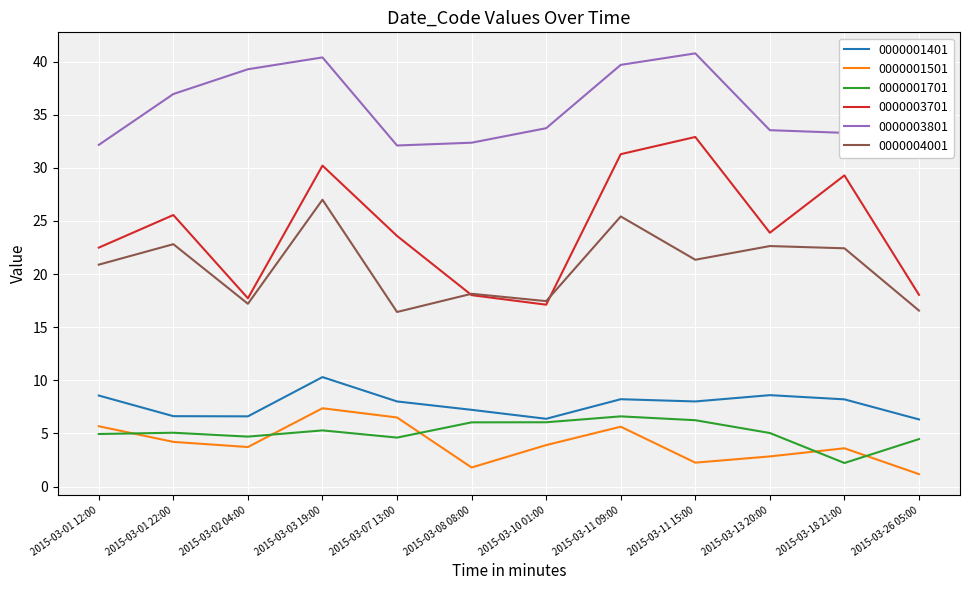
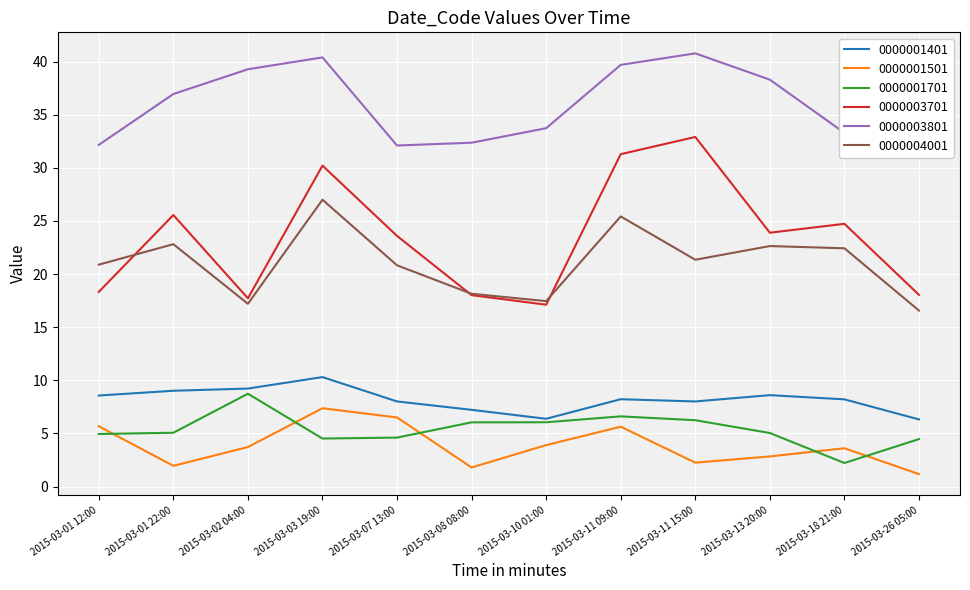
0000003701, 2015-03-01 12:00: 22.5 -> 18.3
0000001401, 2015-03-01 22:00: 6.6 -> 9.0
0000001501, 2015-03-01 22:00: 4.2 -> 2.0
0000001401, 2015-03-02 04:00: 6.6 -> 9.2
0000001701, 2015-03-02 04:00: 4.7 -> 8.7
0000001701, 2015-03-03 19:00: 5.3 -> 4.5
0000004001, 2015-03-07 13:00: 16.4 -> 20.8
0000003801, 2015-03-13 20:00: 33.5 -> 38.3
0000003701, 2015-03-18 21:00: 29.3 -> 24.7
